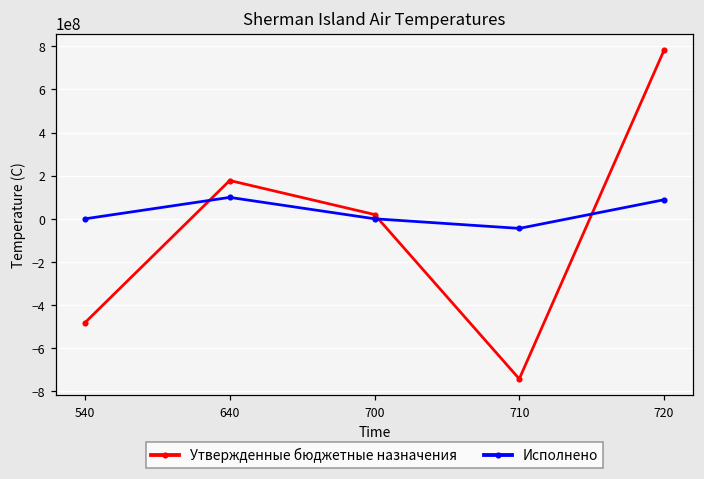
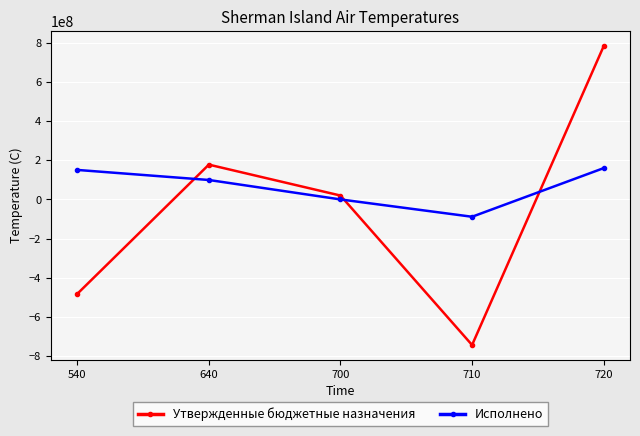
Исполнено, 540: 0 -> 150000000
Исполнено, 710: -40000000 -> -90000000
Исполнено, 720: 90000000 -> 160000000
